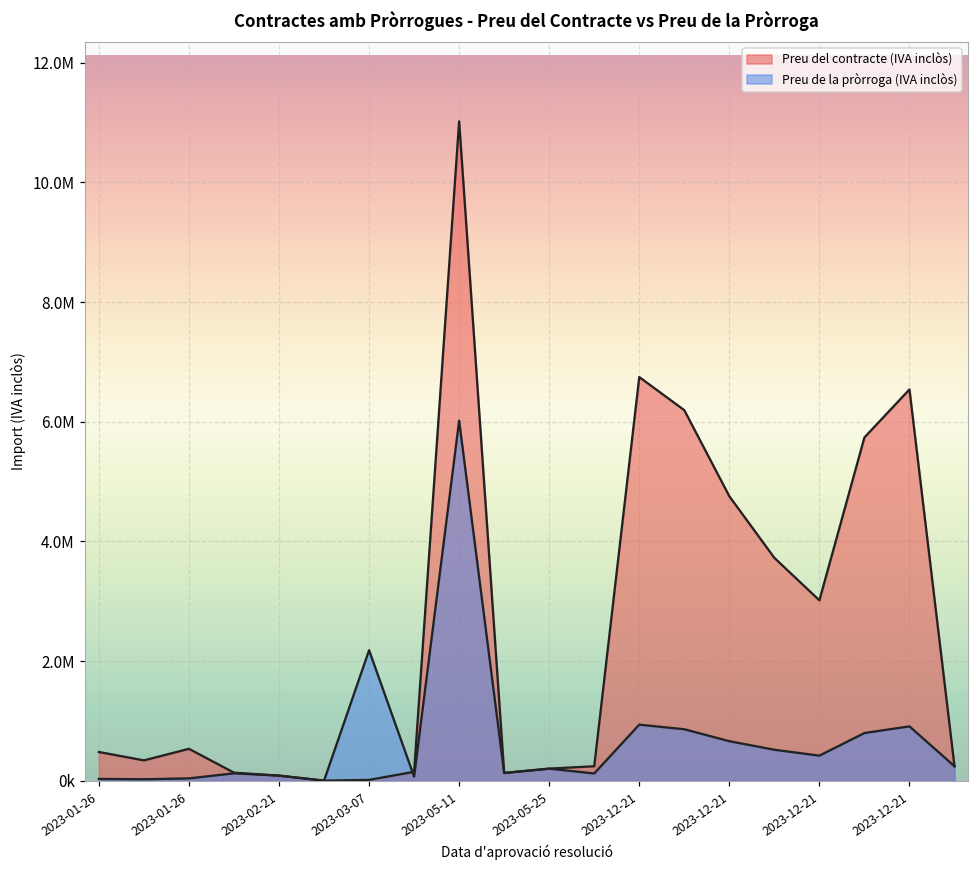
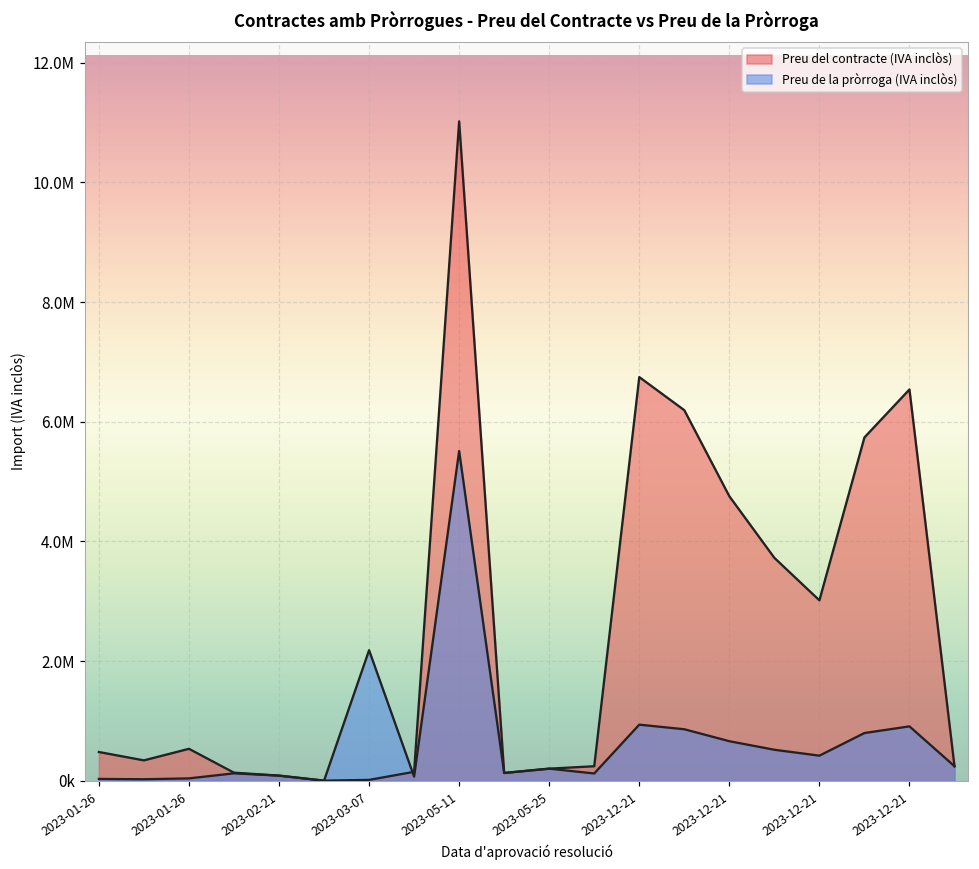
Preu de la pròrroga (IVA inclòs), 2023-05-11: 6000000 -> 5500000
